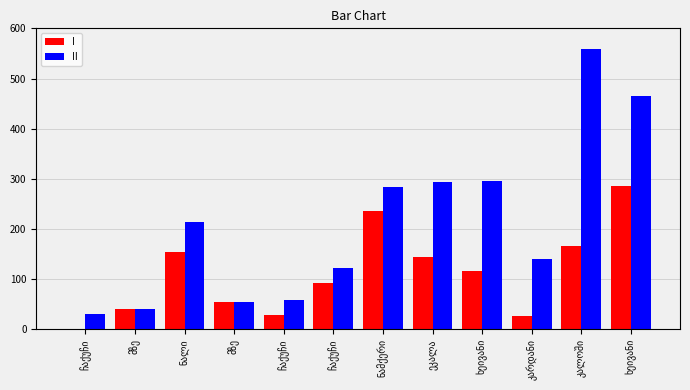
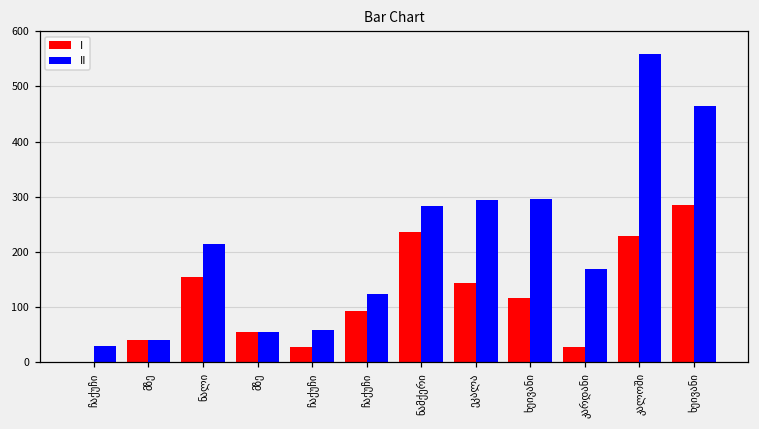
II, კარდანი: 140 -> 170
I, კალოში: 170 -> 230
